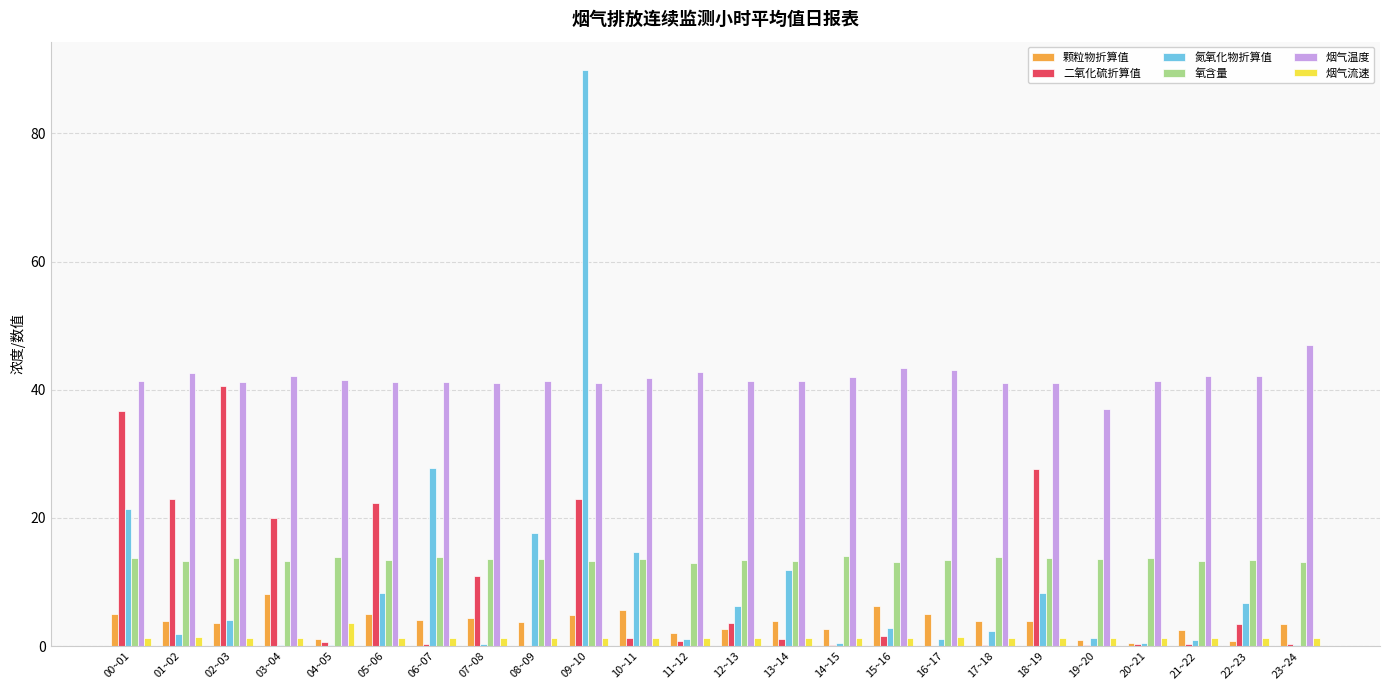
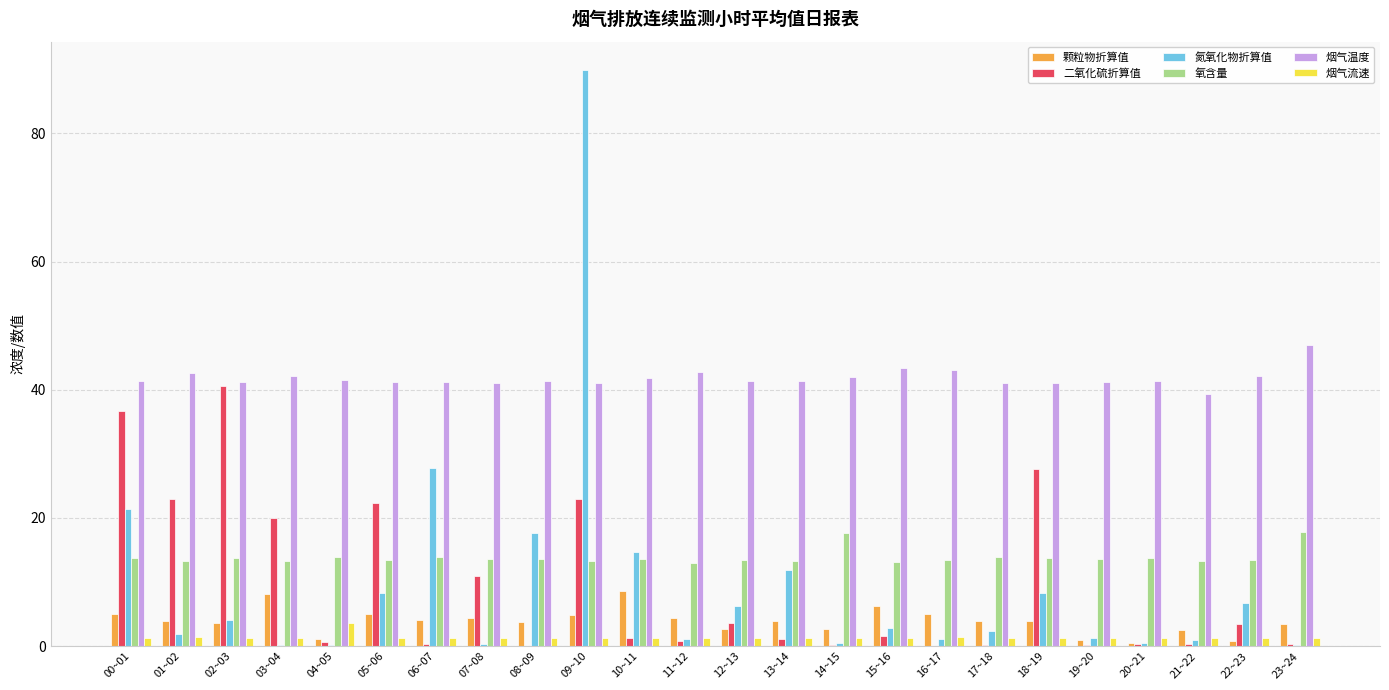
颗粒物折算值, 10~11: 6 -> 9
颗粒物折算值, 11~12: 2 -> 4
氧含量, 14~15: 14 -> 18
烟气温度, 19~20: 37 -> 41
烟气温度, 21~22: 42 -> 39
氧含量, 23~24: 13 -> 18
